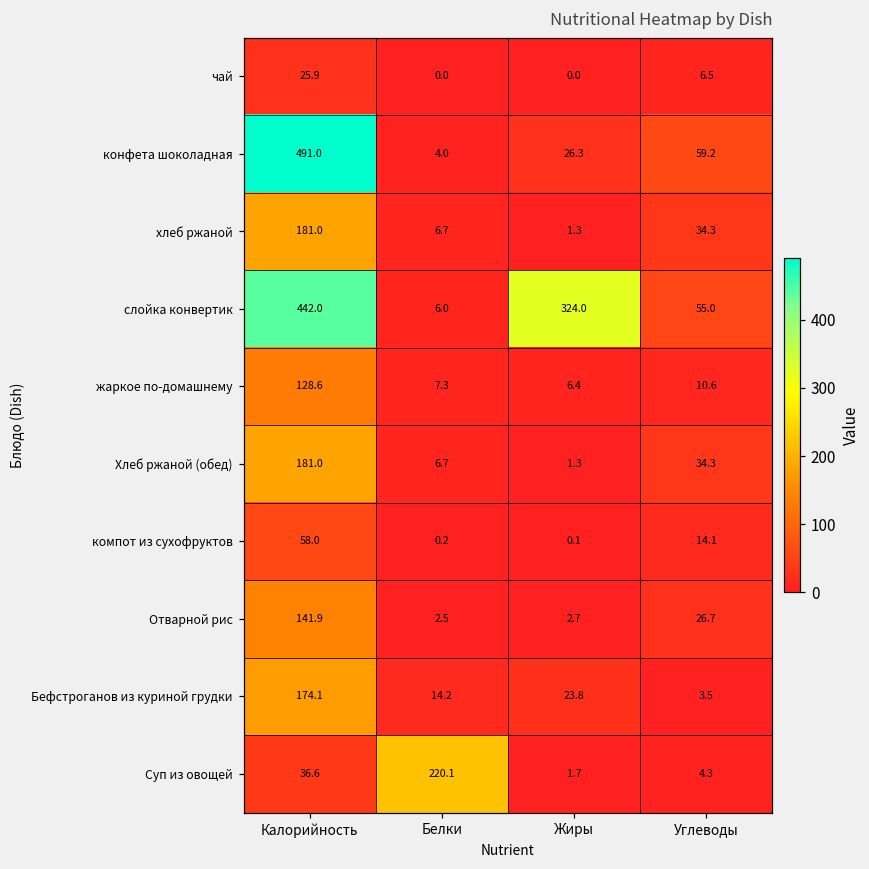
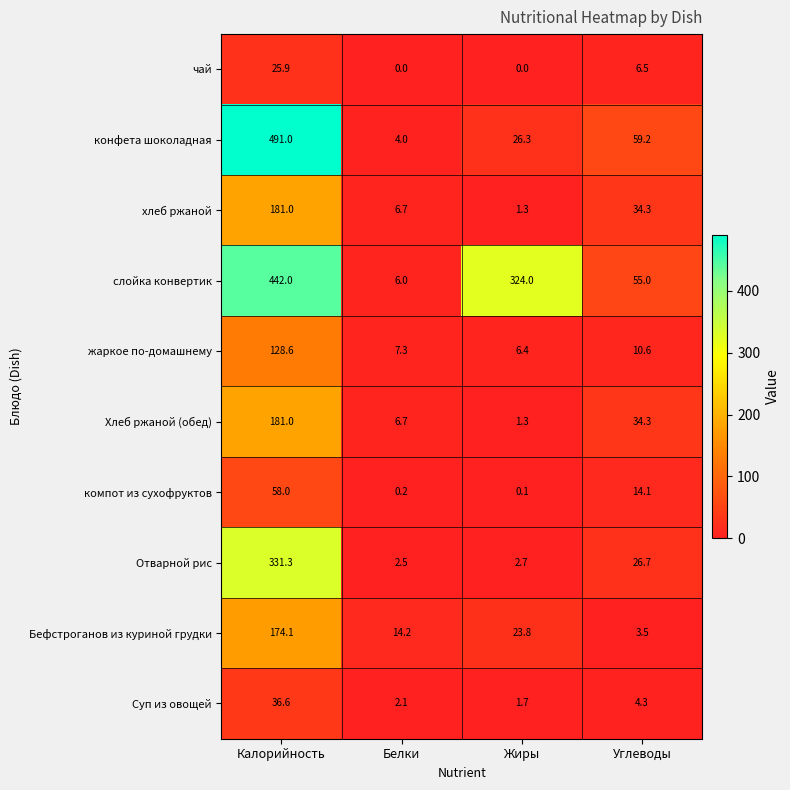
Отварной рис, Калорийность: 141.9 -> 331.3
Суп из овощей, Белки: 220.1 -> 2.1
